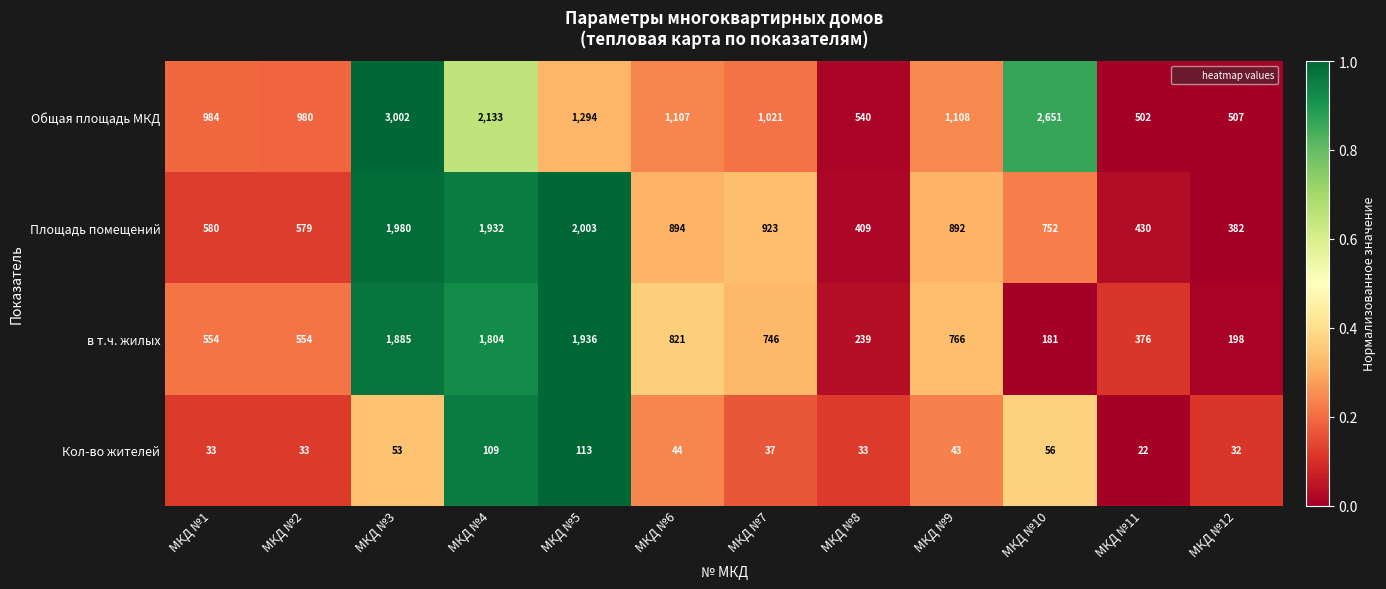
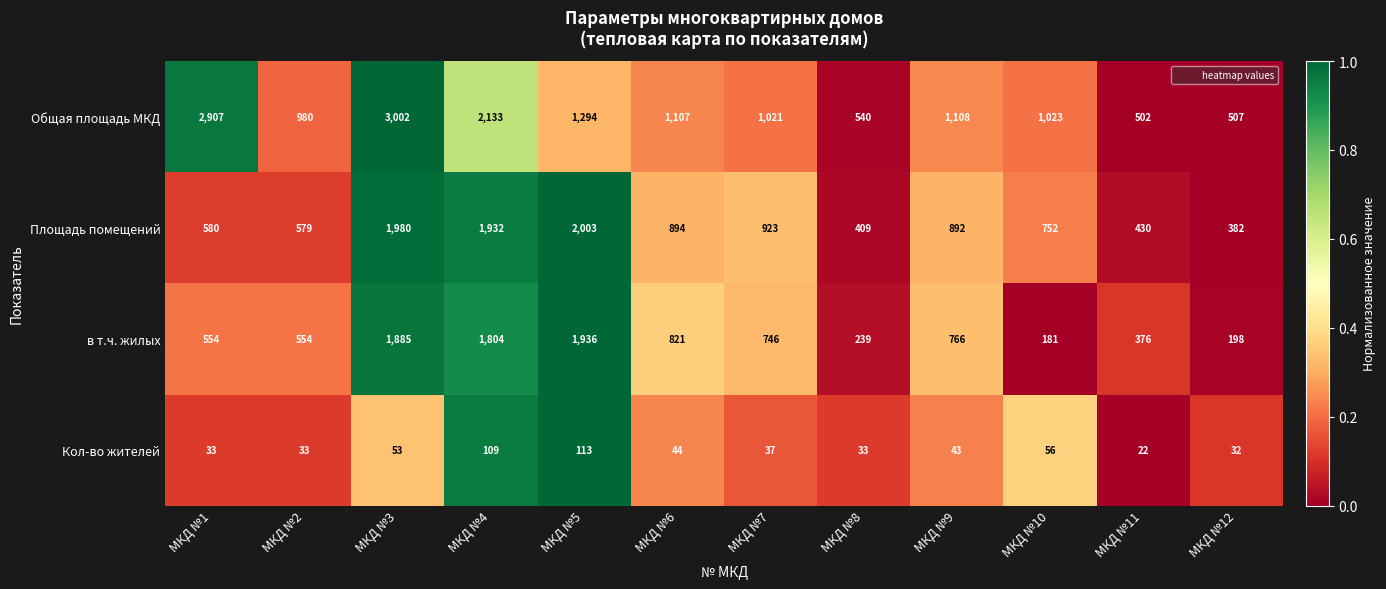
Общая площадь МКД, МКД №1: 984 -> 2,907
Общая площадь МКД, МКД №10: 2,651 -> 1,023
